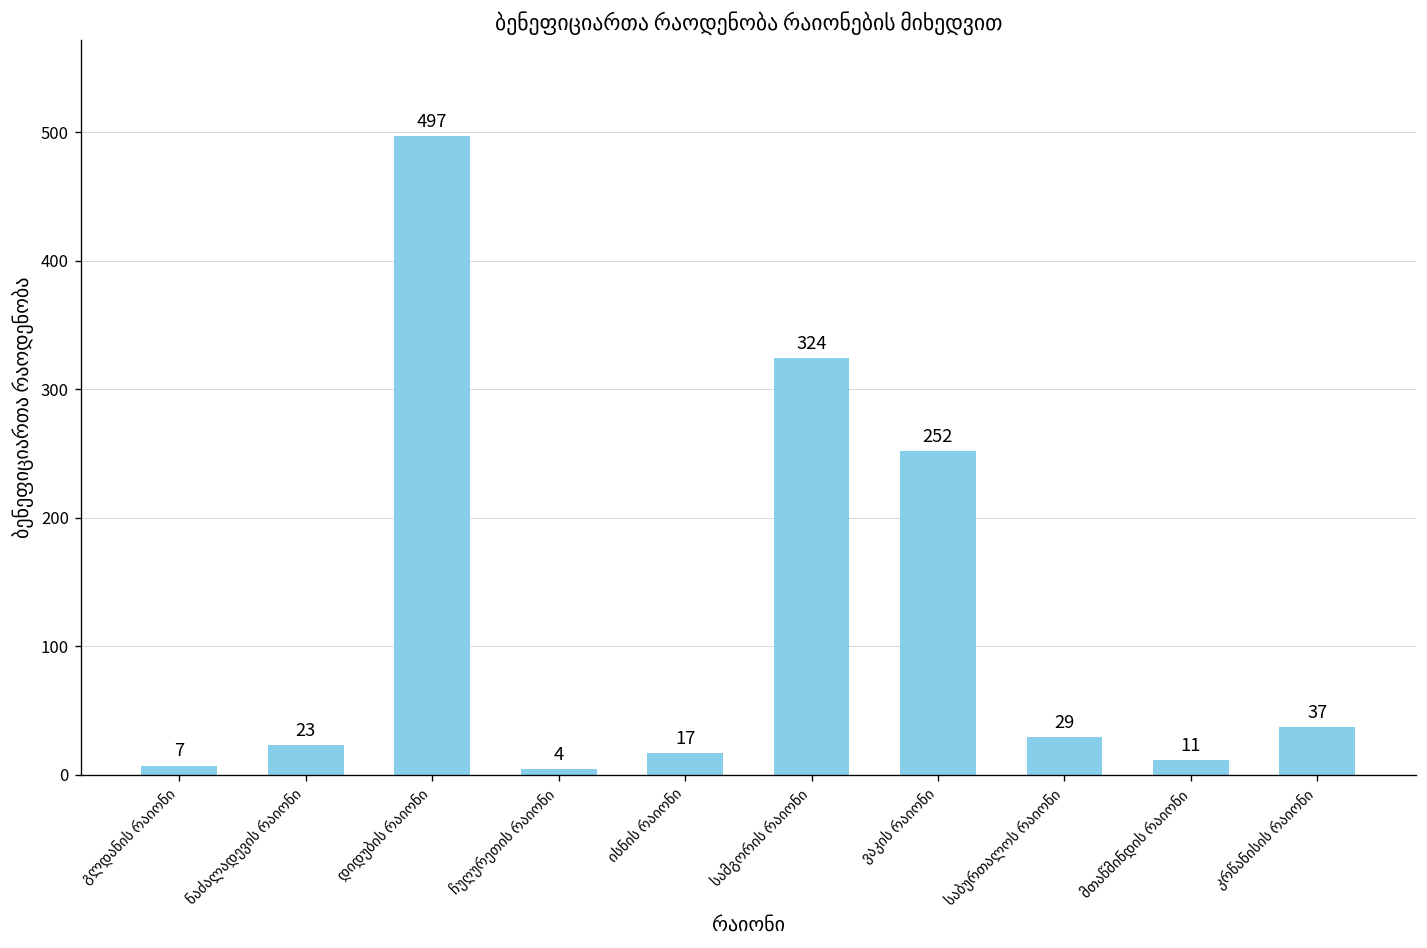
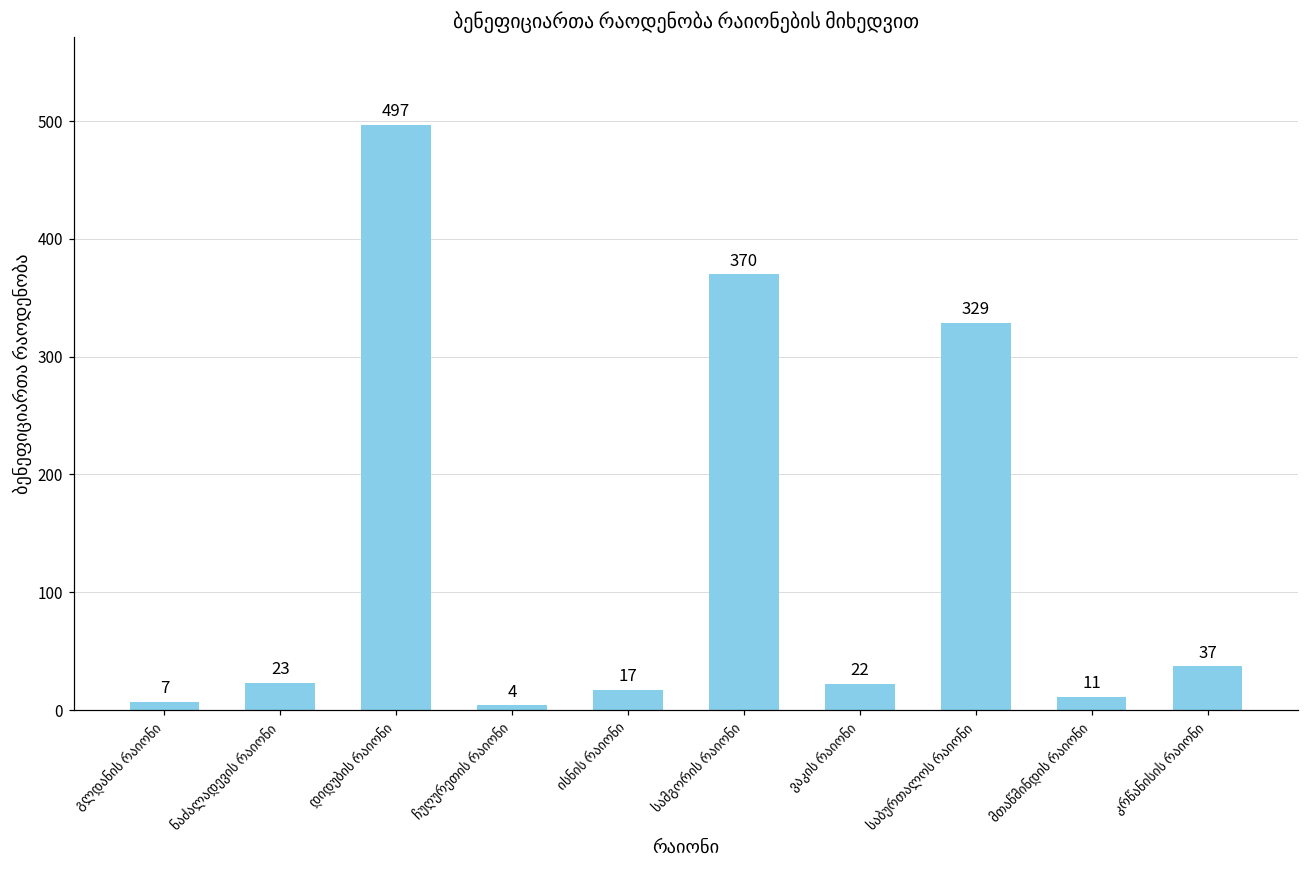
სამგორის რაიონი: 324 -> 370
ვაკის რაიონი: 252 -> 22
საბურთალოს რაიონი: 29 -> 329
